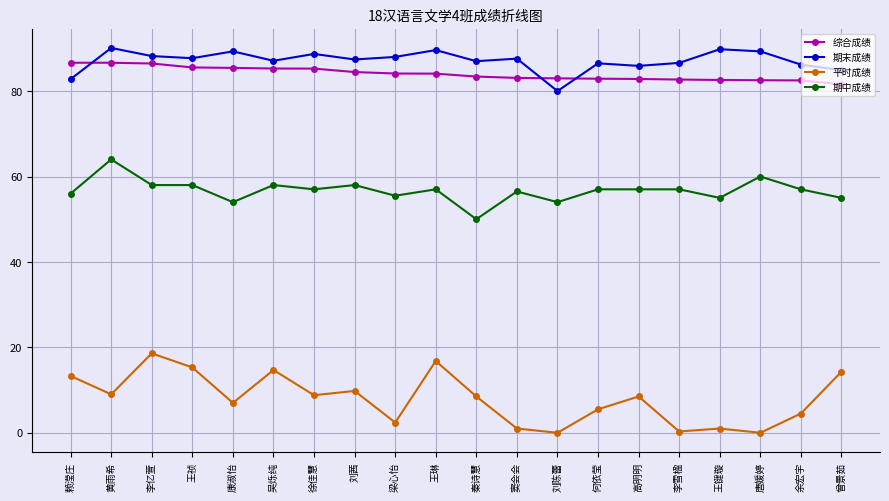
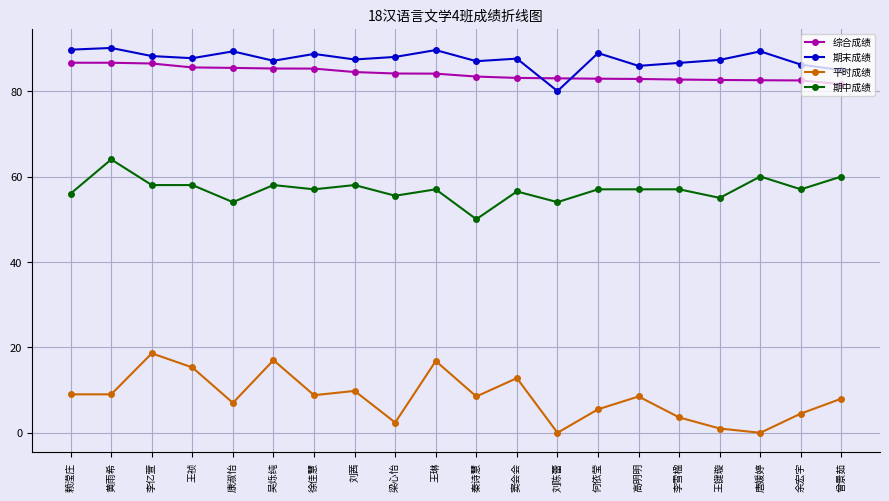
期末成绩, 赖滢庄: 83 -> 90
平时成绩, 赖滢庄: 13 -> 9
平时成绩, 吴烁纯: 15 -> 17
平时成绩, 窦会会: 1 -> 13
期末成绩, 何依莹: 87 -> 89
平时成绩, 李雪楹: 0 -> 4
期末成绩, 王键璇: 90 -> 87
平时成绩, 曾景茹: 14 -> 8
期中成绩, 曾景茹: 55 -> 60
